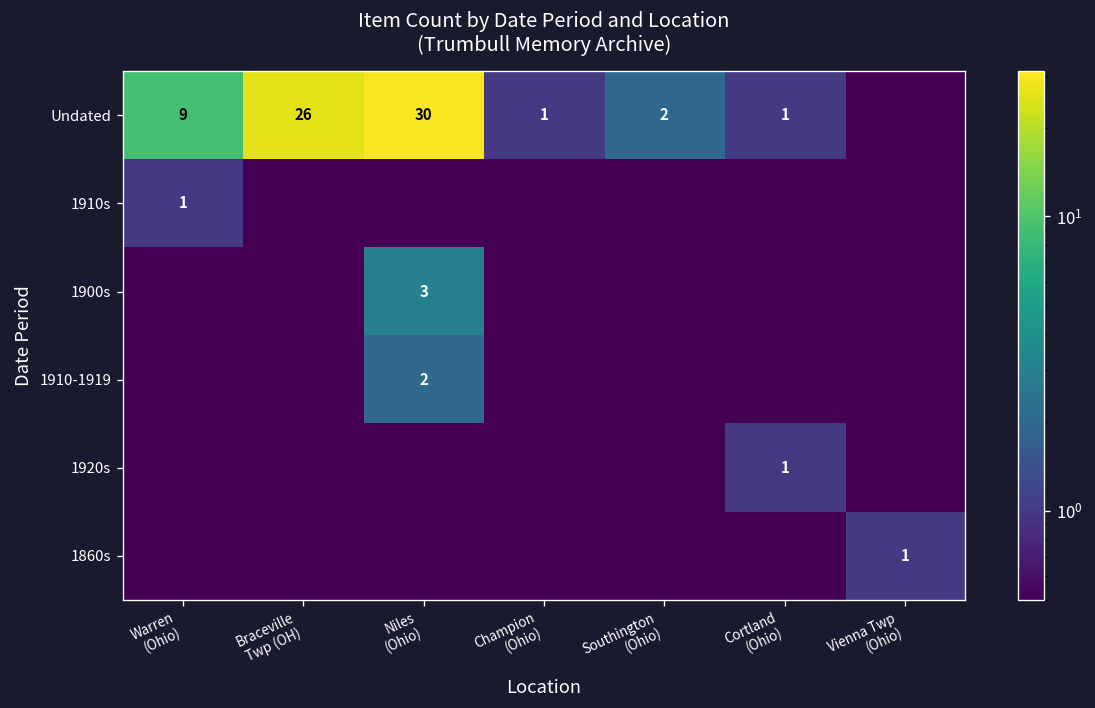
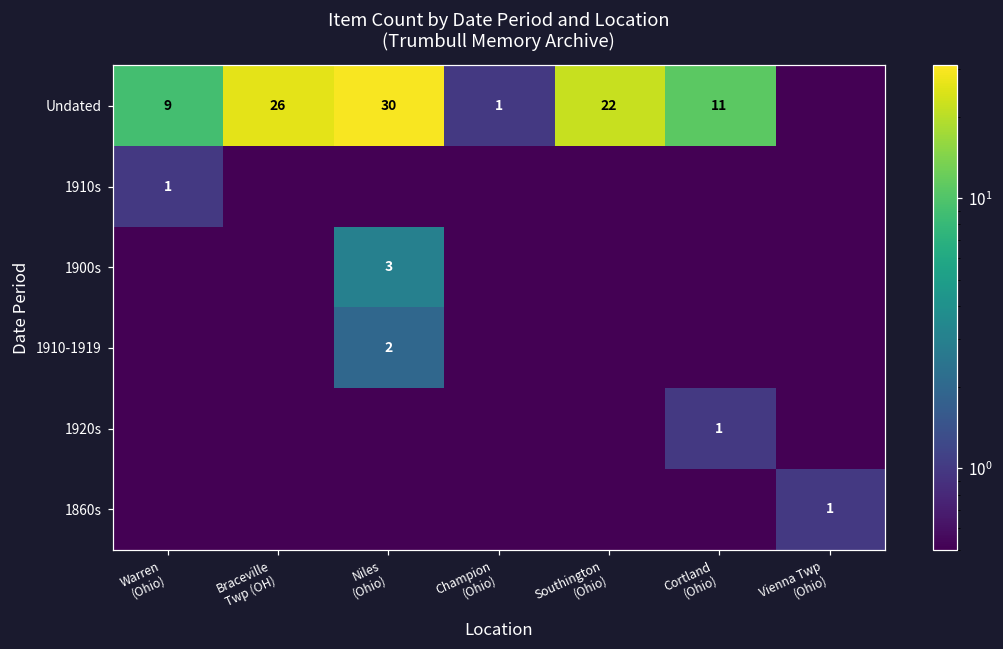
Undated, Southington (Ohio): 2 -> 22
Undated, Cortland (Ohio): 1 -> 11
